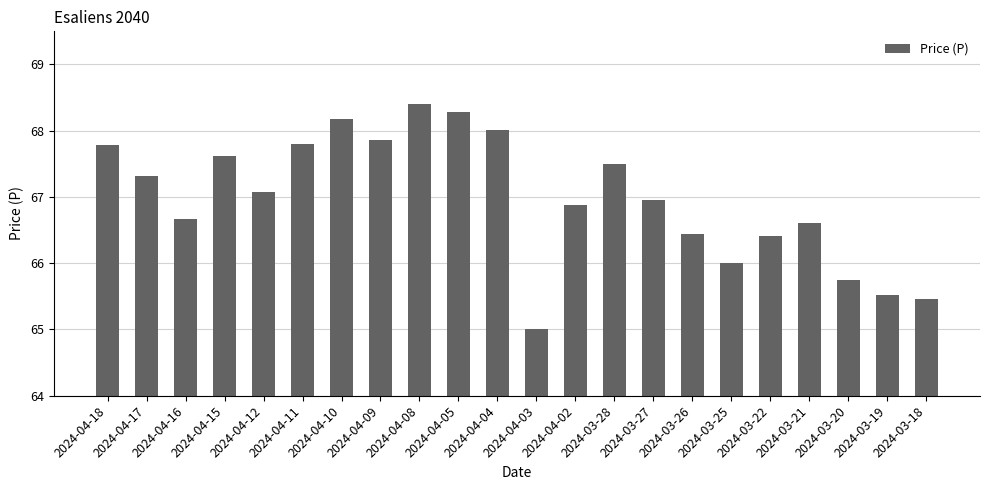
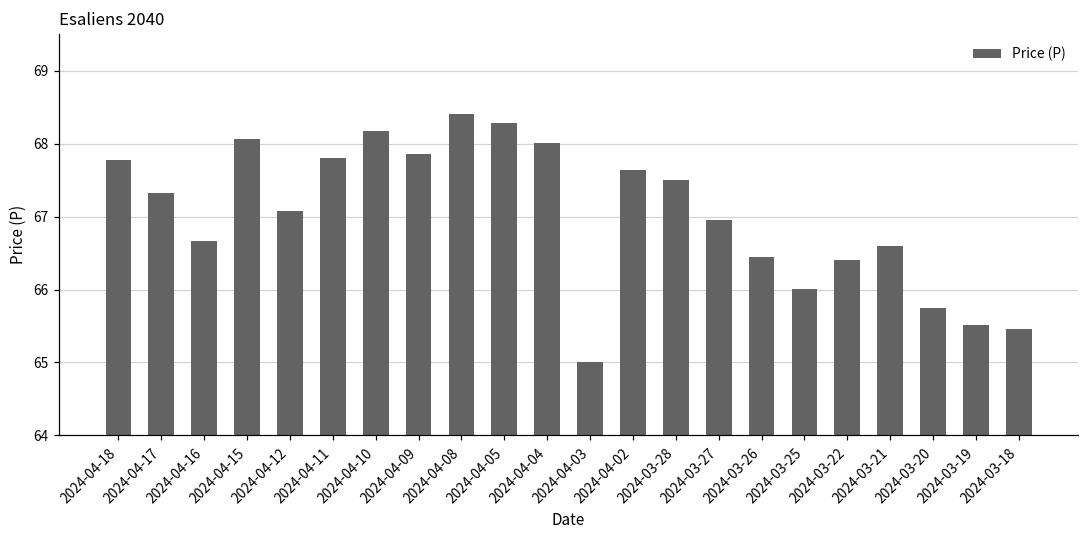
2024-04-15: 67.6 -> 68.1
2024-04-02: 66.9 -> 67.6
